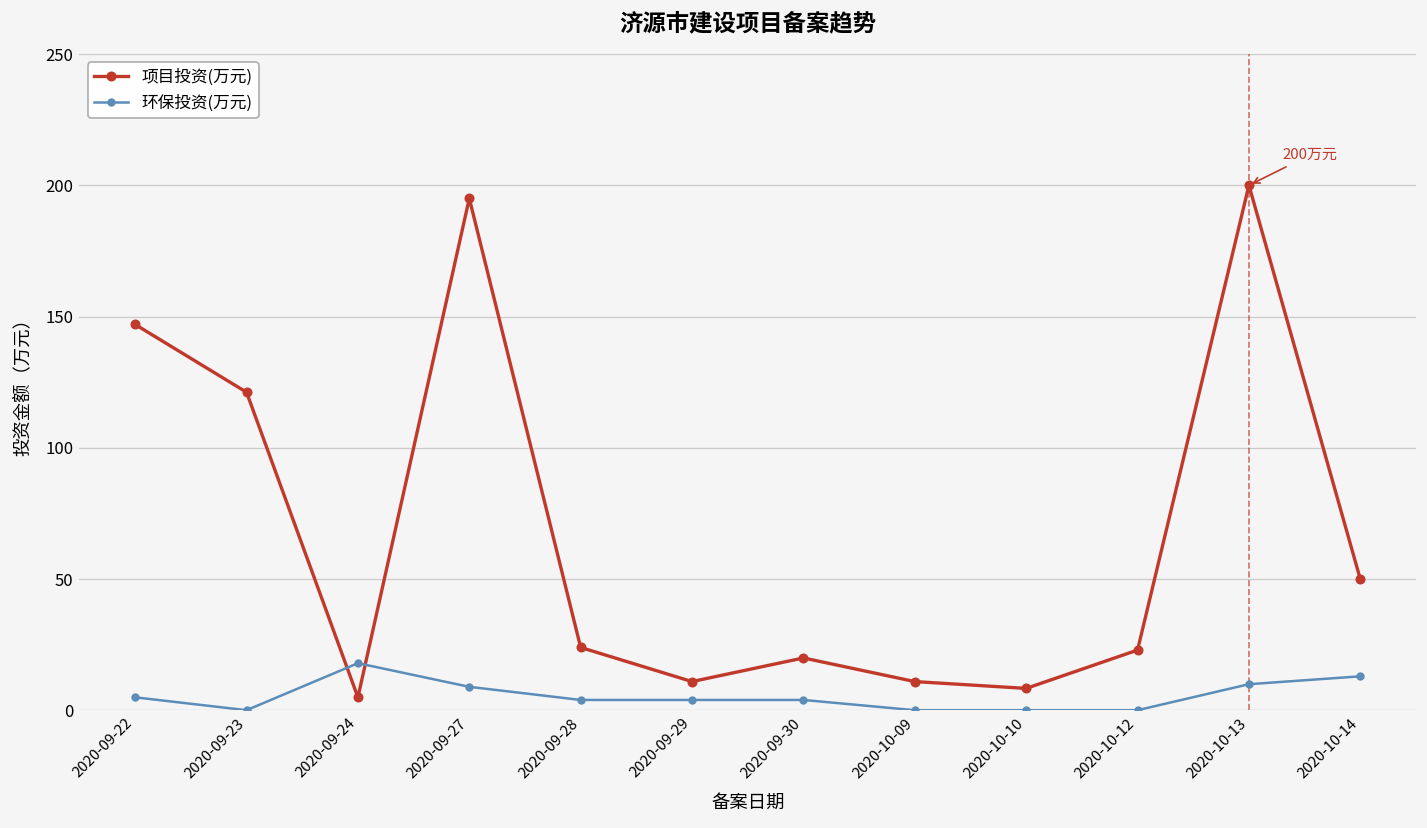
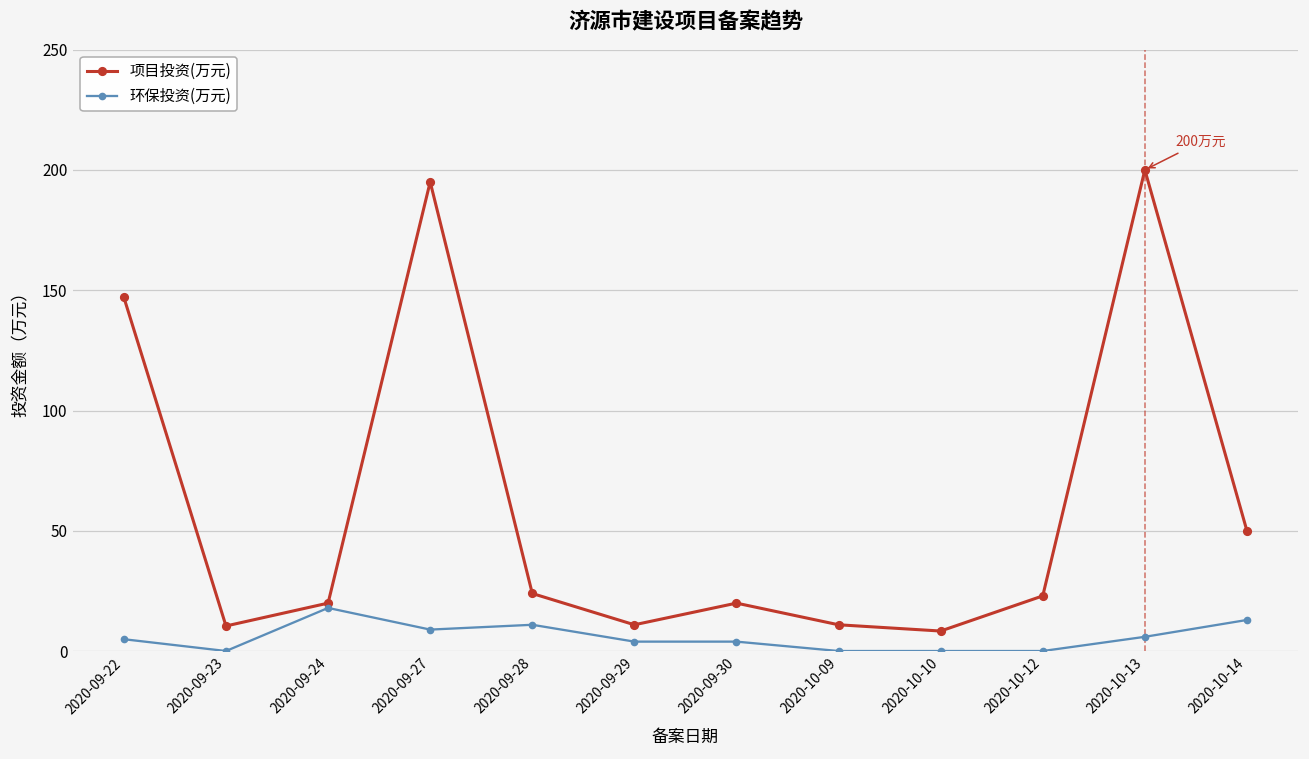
项目投资(万元), 2020-09-23: 121 -> 11
项目投资(万元), 2020-09-24: 5 -> 20
环保投资(万元), 2020-09-28: 4 -> 11
环保投资(万元), 2020-10-13: 10 -> 6
